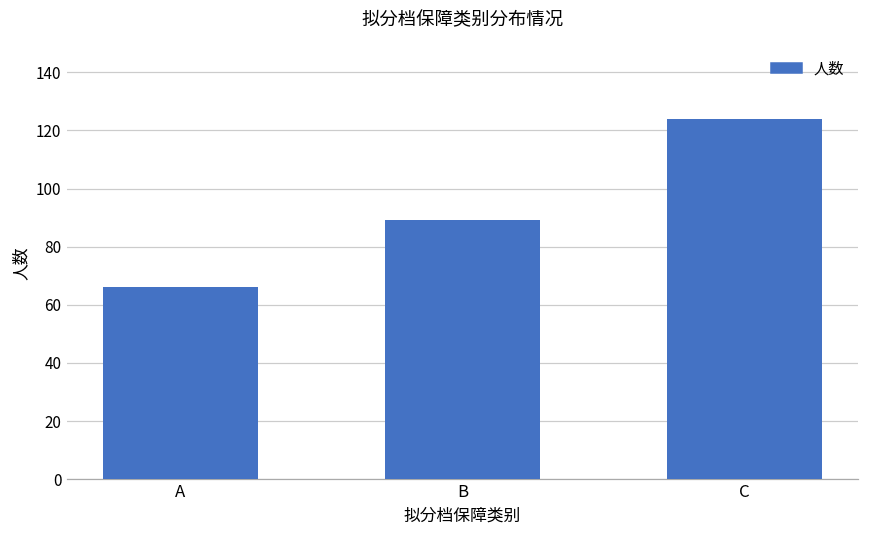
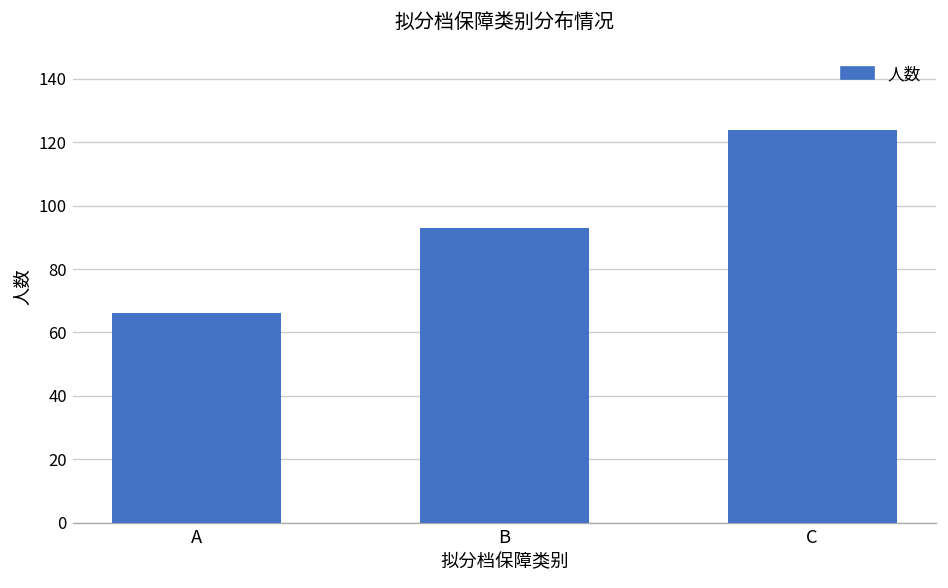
B: 89 -> 93
